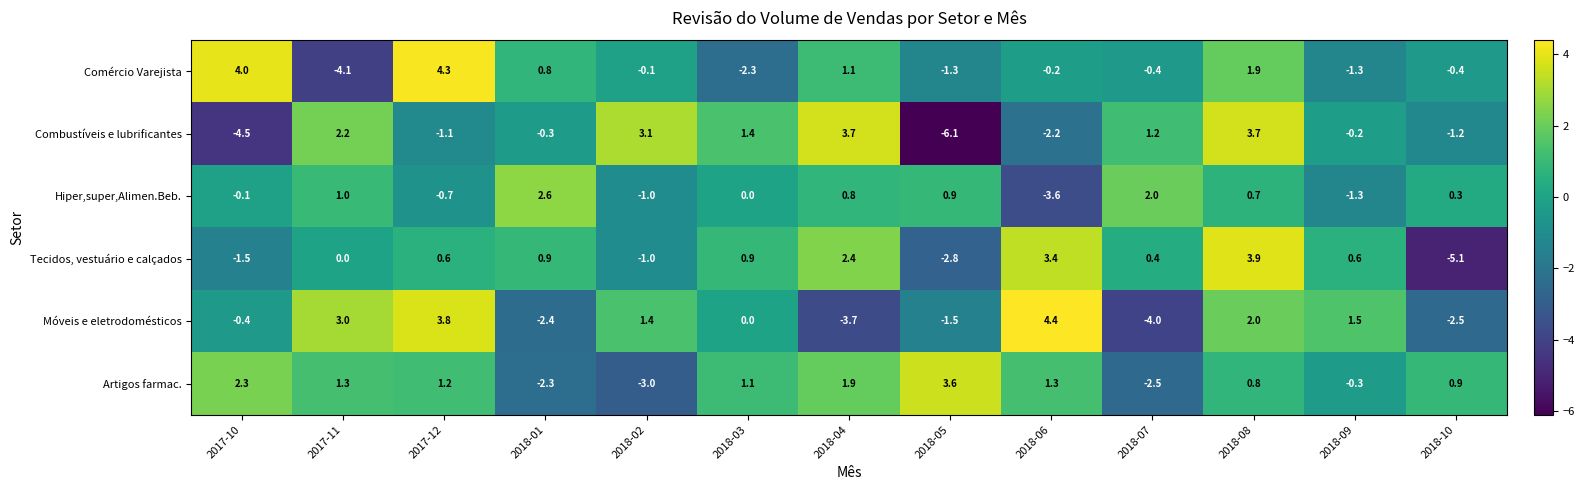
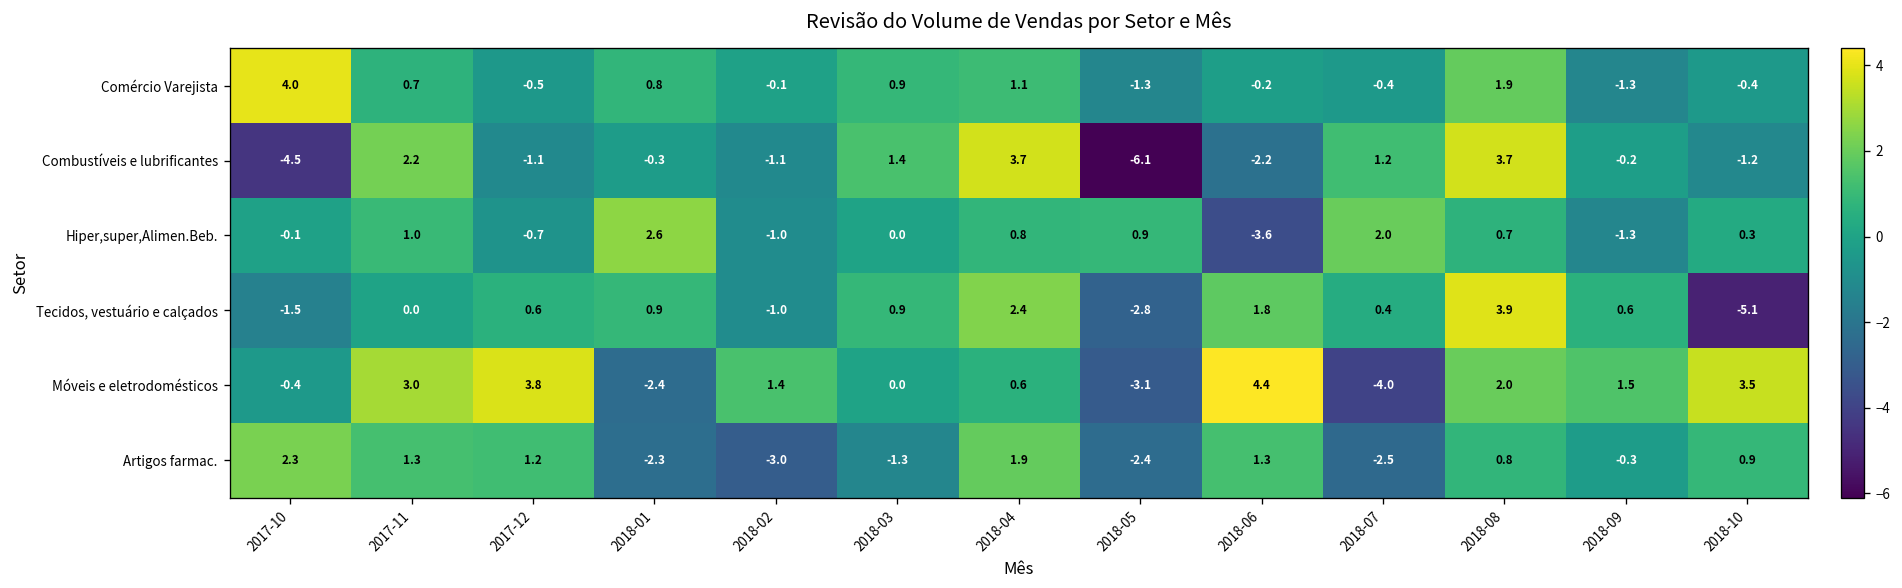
Comércio Varejista, 2017-11: -4.1 -> 0.7
Comércio Varejista, 2017-12: 4.3 -> -0.5
Comércio Varejista, 2018-03: -2.3 -> 0.9
Combustíveis e lubrificantes, 2018-02: 3.1 -> -1.1
Tecidos, vestuário e calçados, 2018-06: 3.4 -> 1.8
Móveis e eletrodomésticos, 2018-04: -3.7 -> 0.6
Móveis e eletrodomésticos, 2018-05: -1.5 -> -3.1
Móveis e eletrodomésticos, 2018-10: -2.5 -> 3.5
Artigos farmac., 2018-03: 1.1 -> -1.3
Artigos farmac., 2018-05: 3.6 -> -2.4
